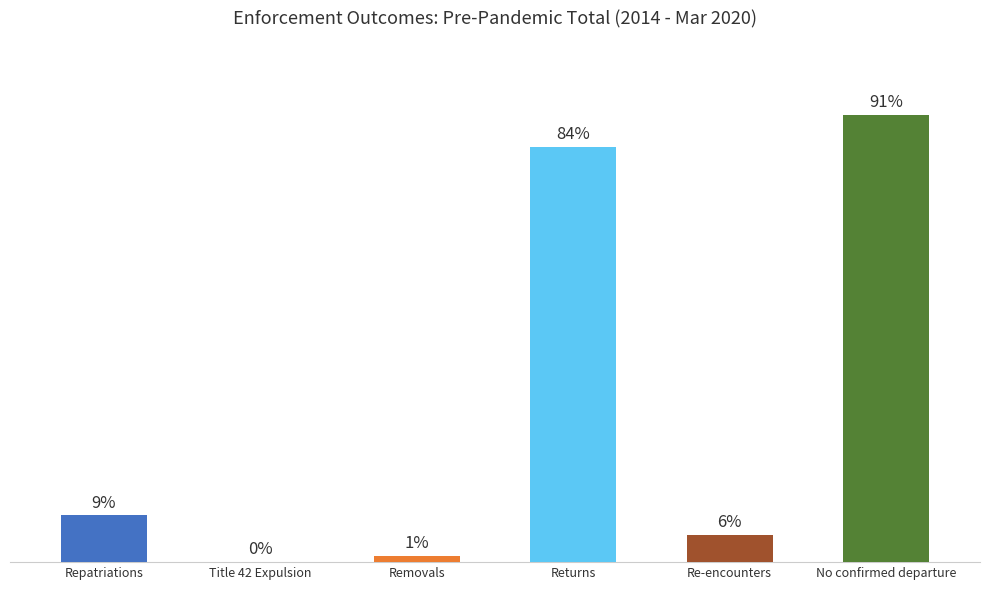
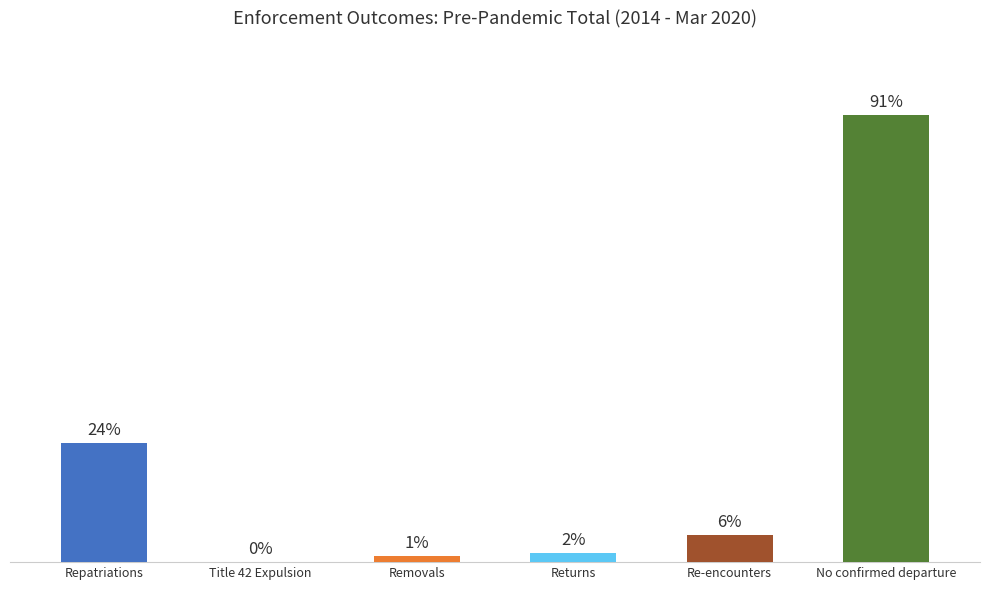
Repatriations: 9% -> 24%
Returns: 84% -> 2%
